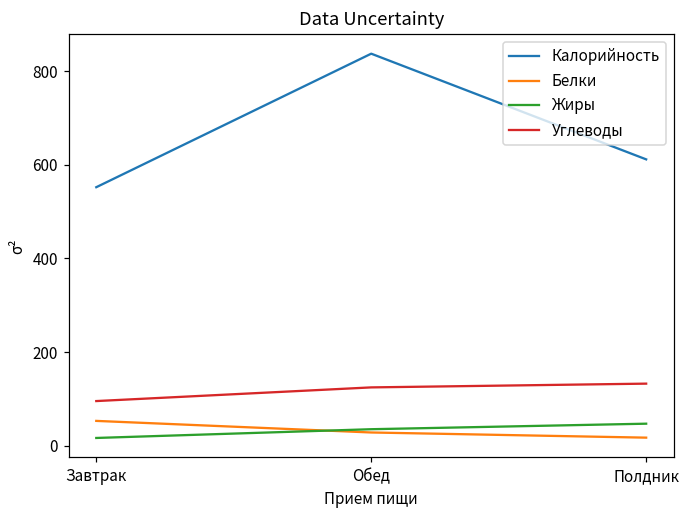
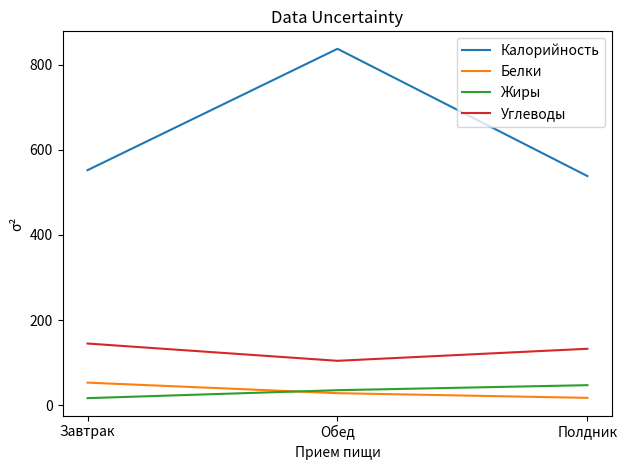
Углеводы, Завтрак: 100 -> 140
Углеводы, Обед: 120 -> 100
Калорийность, Полдник: 610 -> 540
